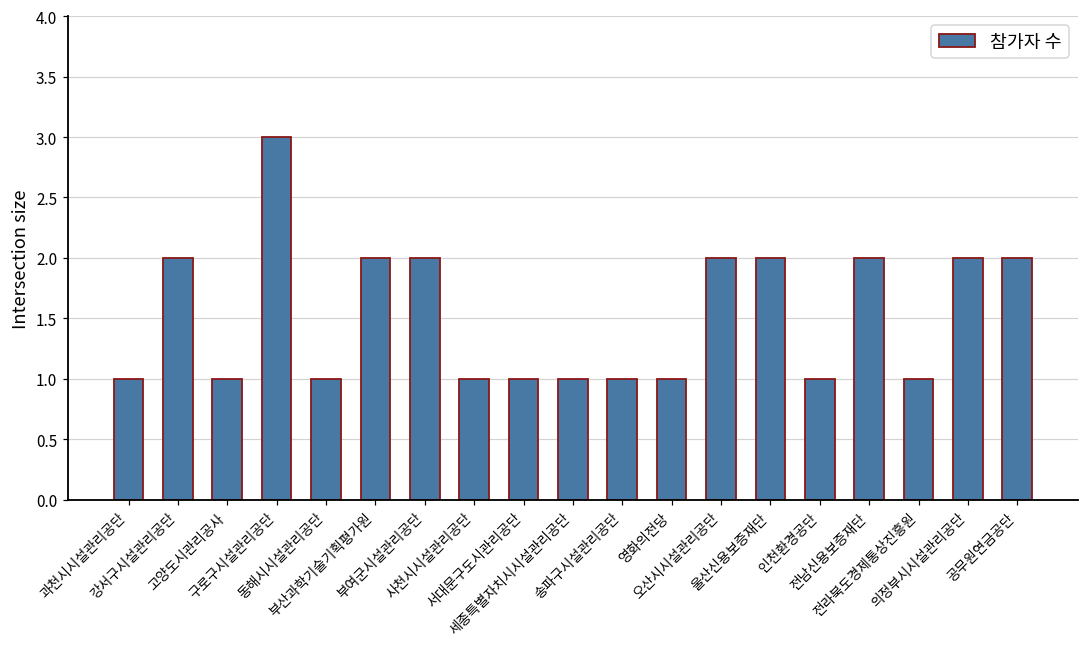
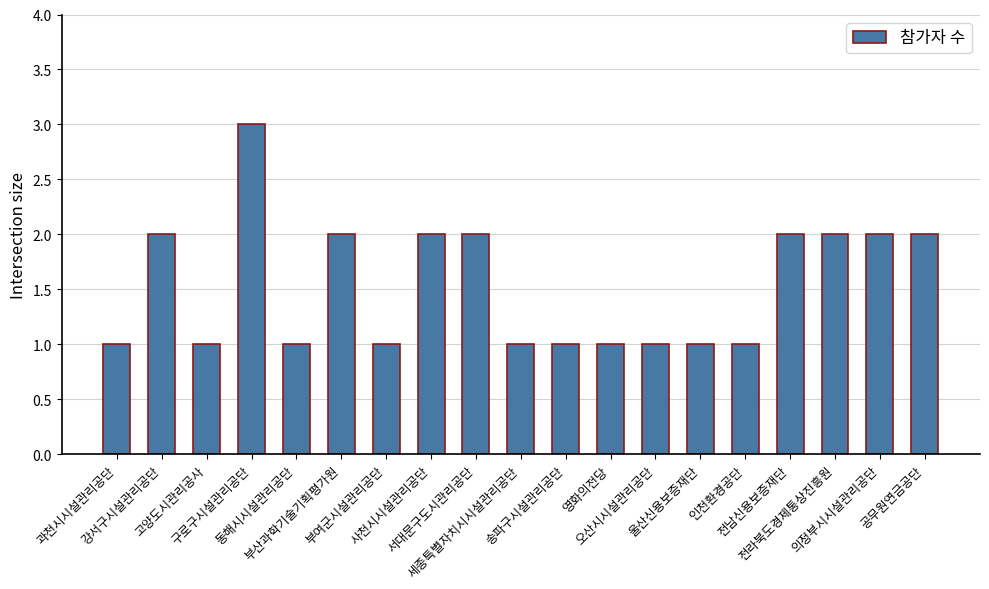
부여군시설관리공단: 2 -> 1
사천시시설관리공단: 1 -> 2
서대문구도시관리공단: 1 -> 2
오산시시설관리공단: 2 -> 1
울산신용보증재단: 2 -> 1
전라북도경제통상진흥원: 1 -> 2
